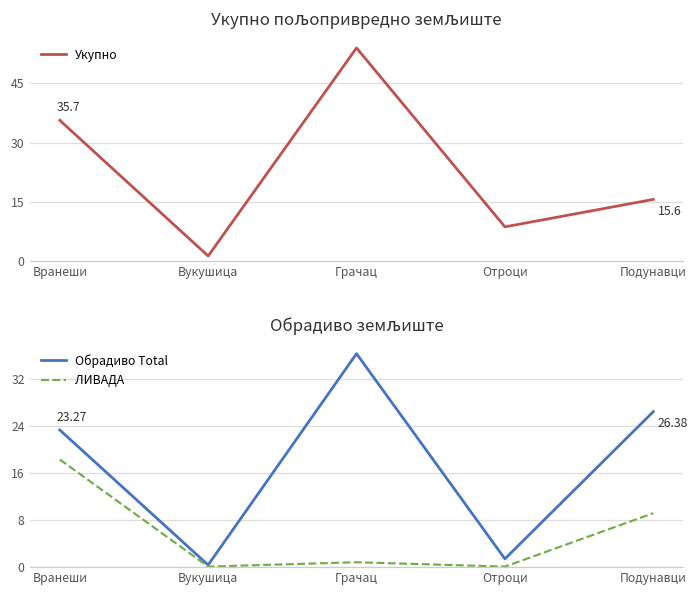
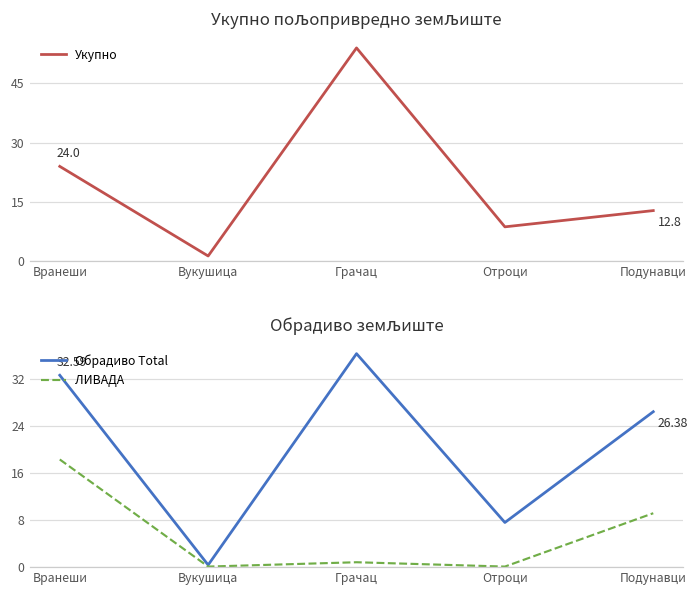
Укупно пољопривредно земљиште, Вранеши: 35.7 -> 24.0
Укупно пољопривредно земљиште, Подунавци: 15.6 -> 12.8
Обрадиво земљиште, Обрадиво Total, Вранеши: 23.27 -> 32.59
Обрадиво земљиште, Обрадиво Total, Отроци: 1 -> 8
